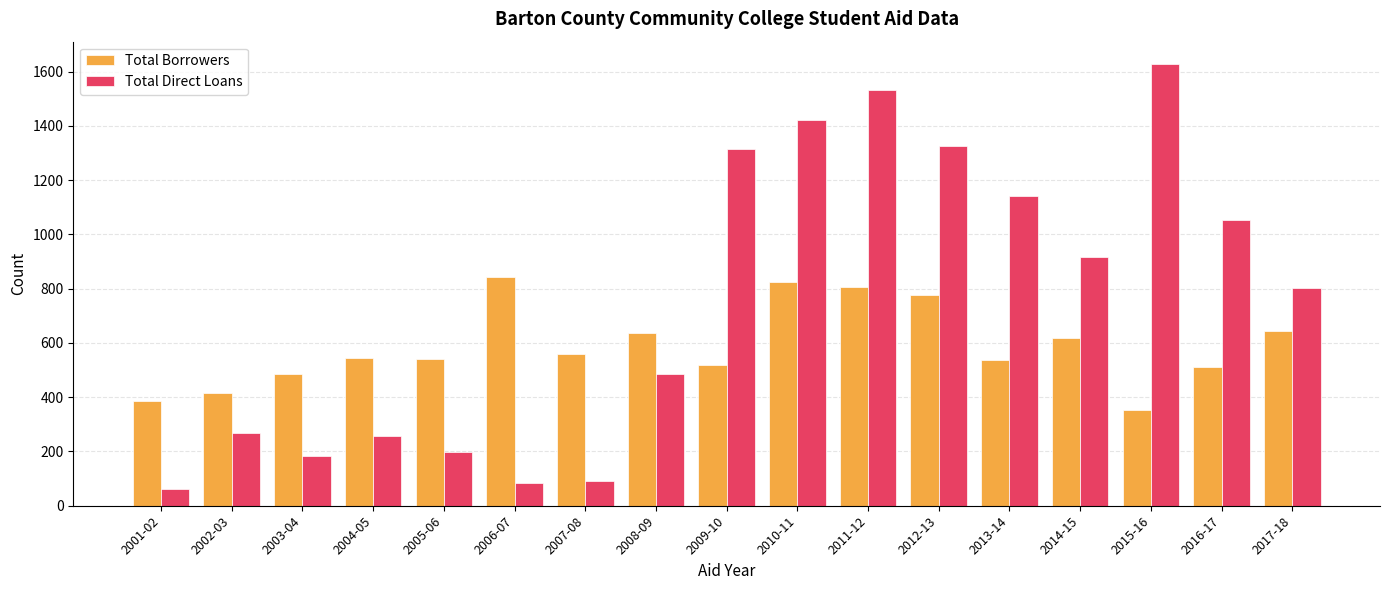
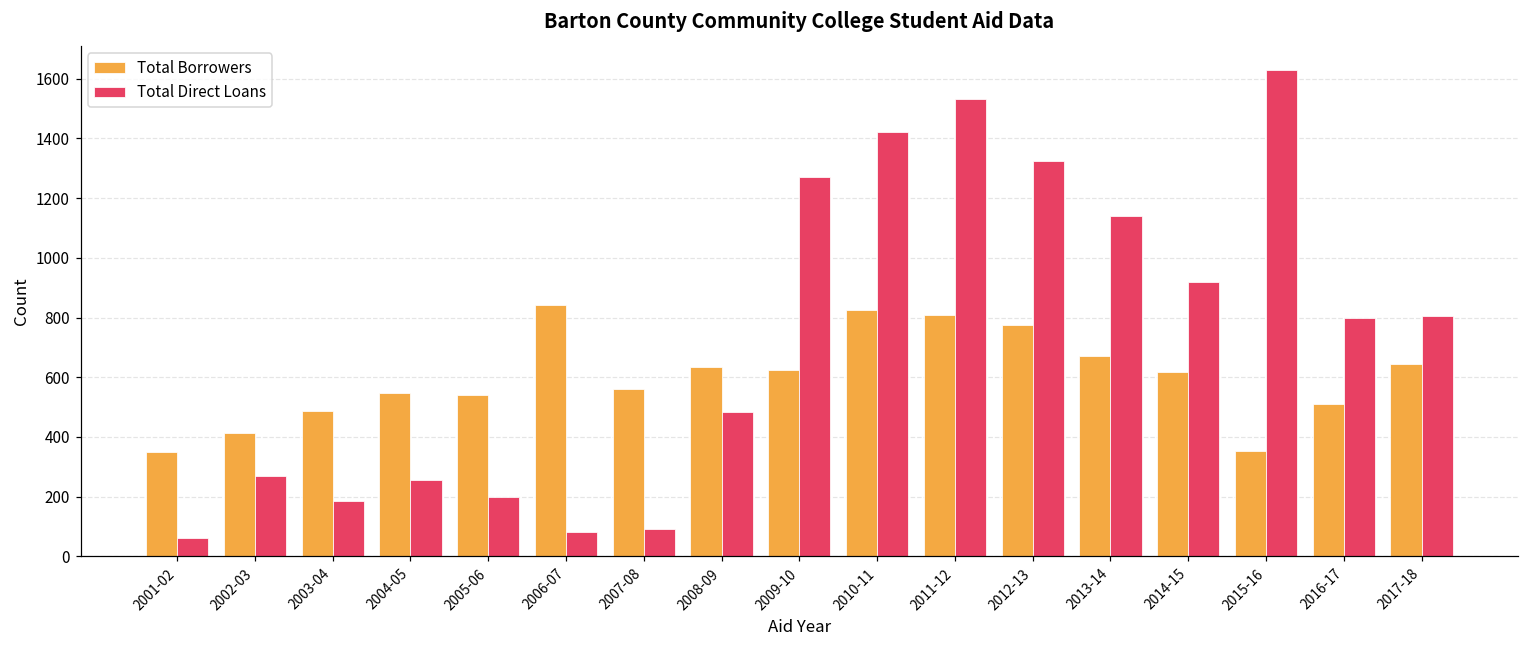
Total Borrowers, 2001-02: 390 -> 350
Total Borrowers, 2009-10: 520 -> 630
Total Direct Loans, 2009-10: 1320 -> 1270
Total Borrowers, 2013-14: 540 -> 670
Total Direct Loans, 2016-17: 1050 -> 800
